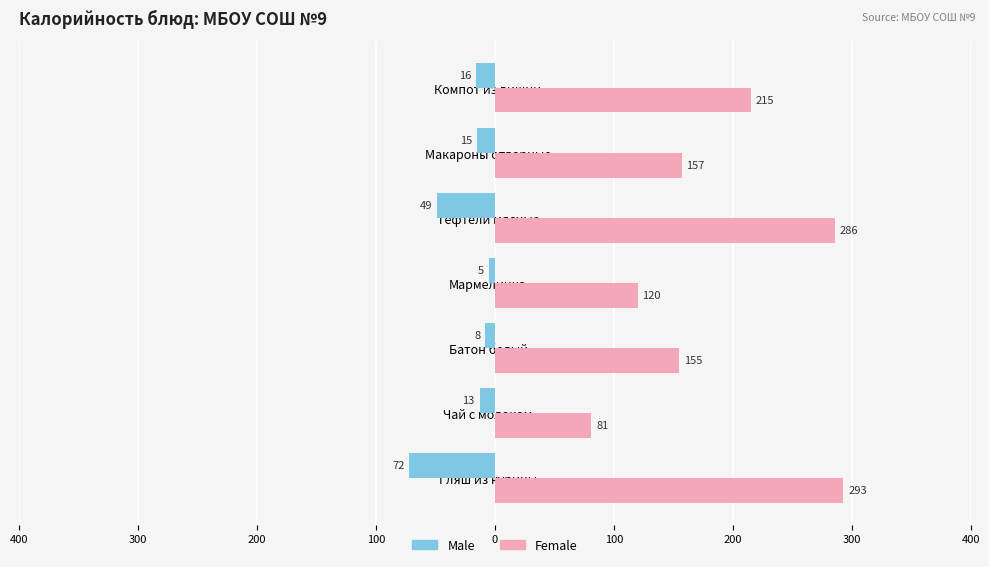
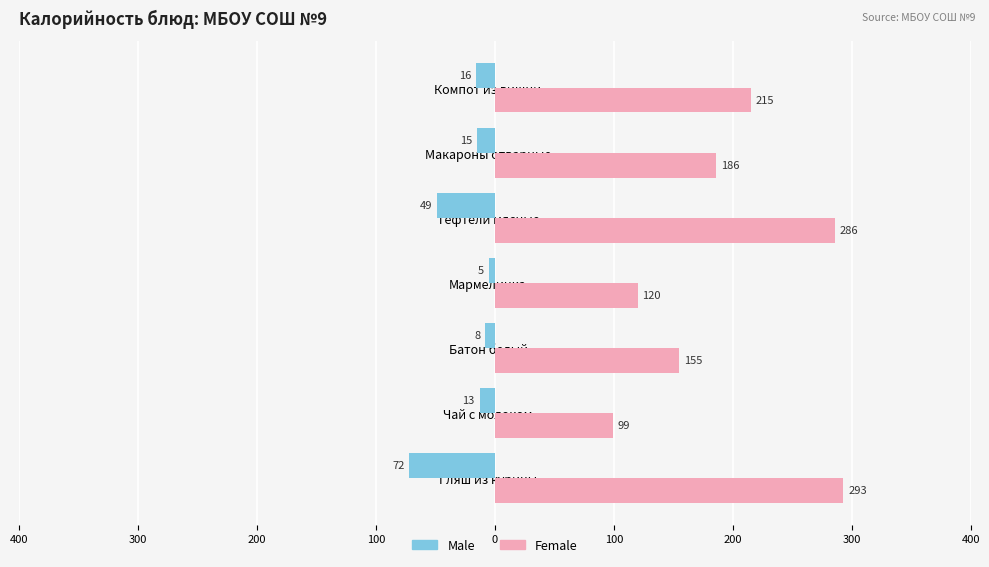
Female, Макароны отварные: 157 -> 186
Female, Чай с молоком: 81 -> 99
